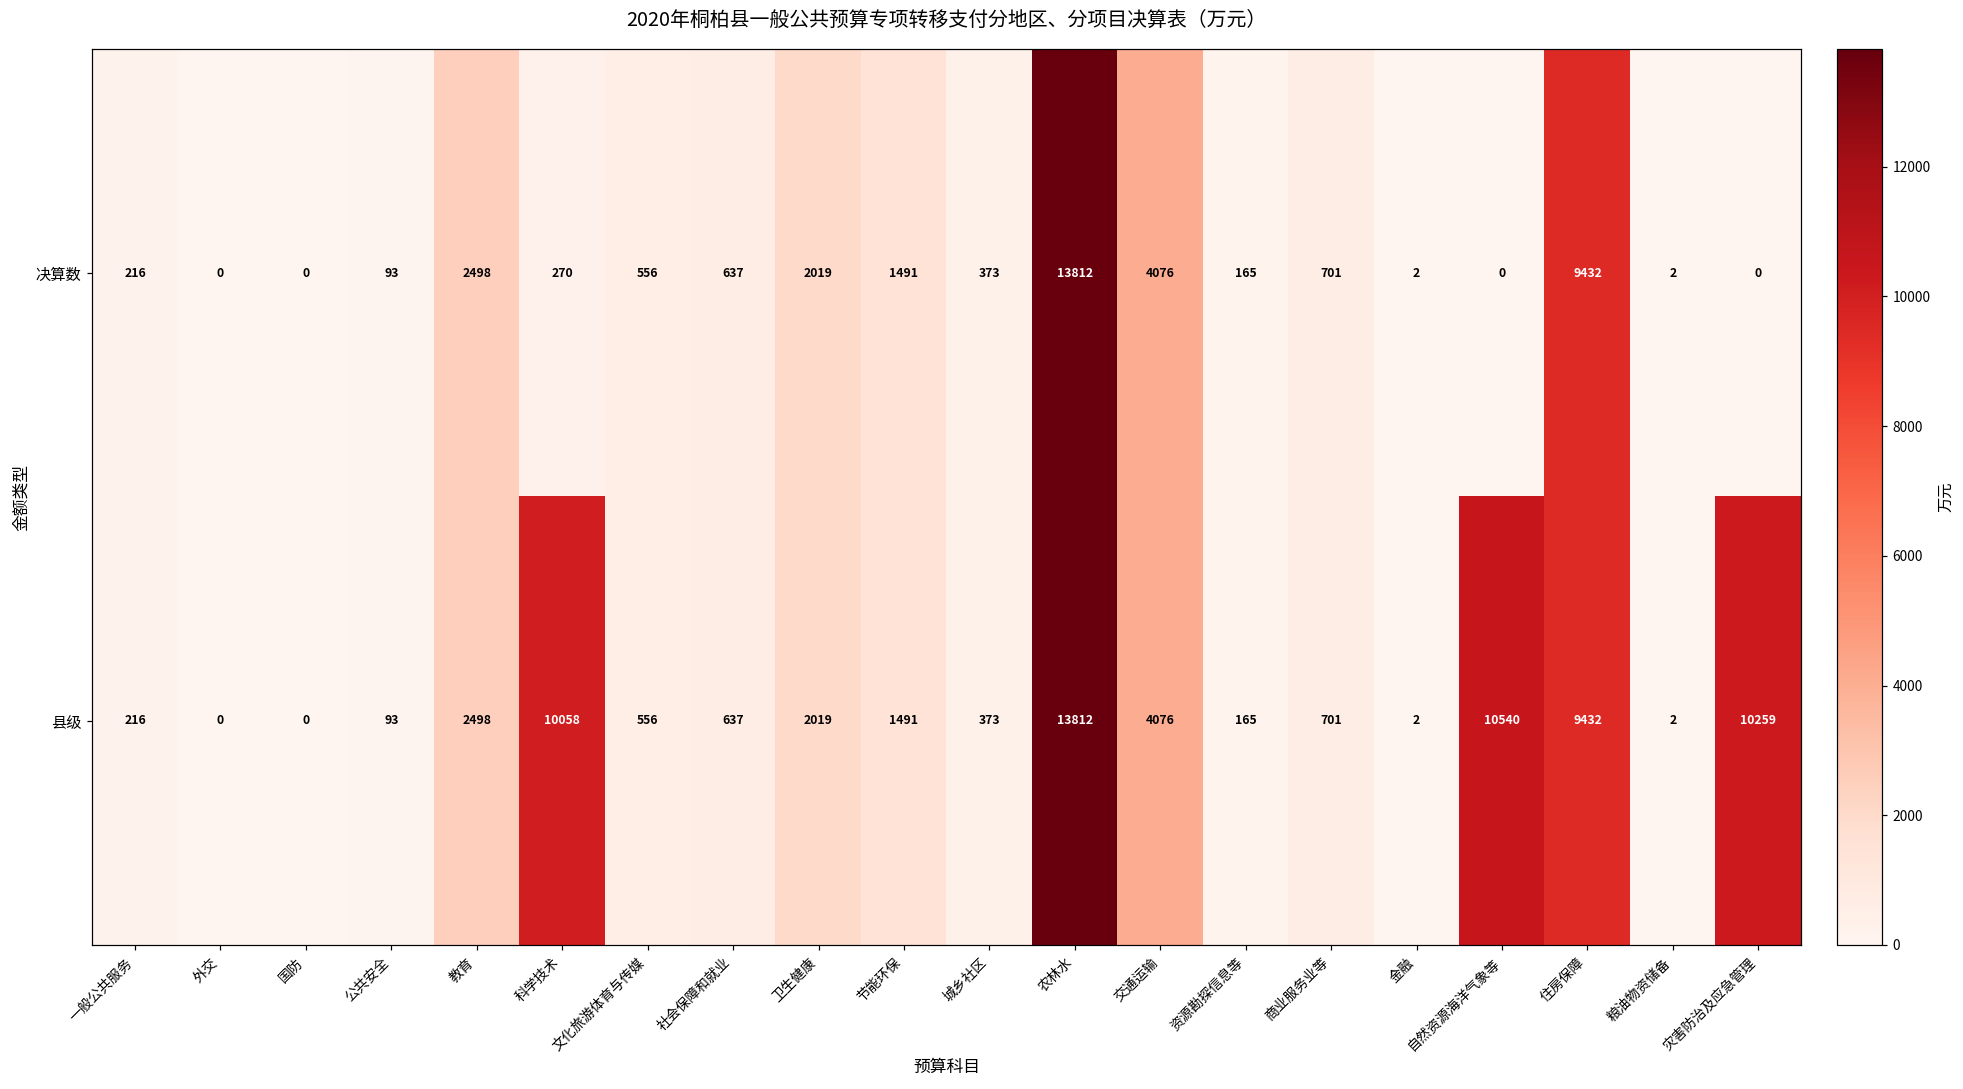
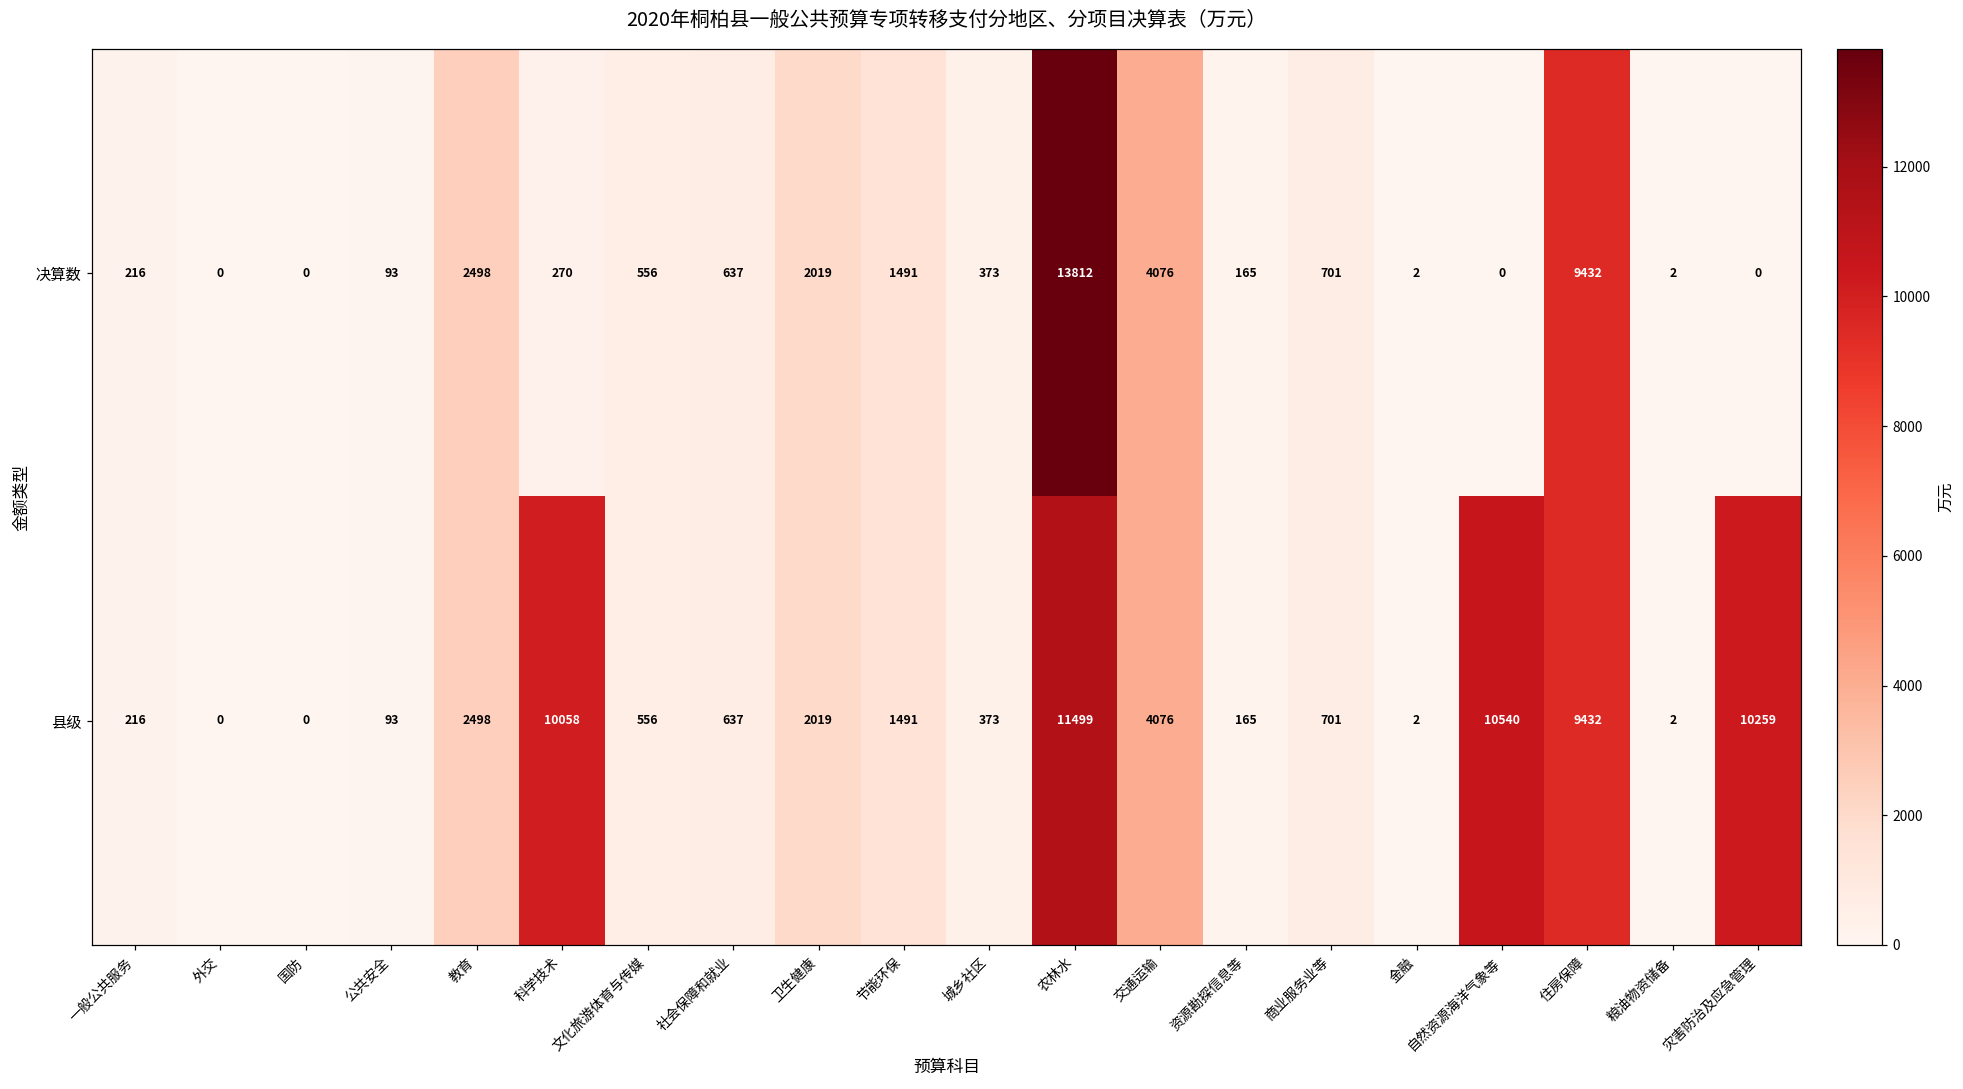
县级, 农林水: 13812 -> 11499
